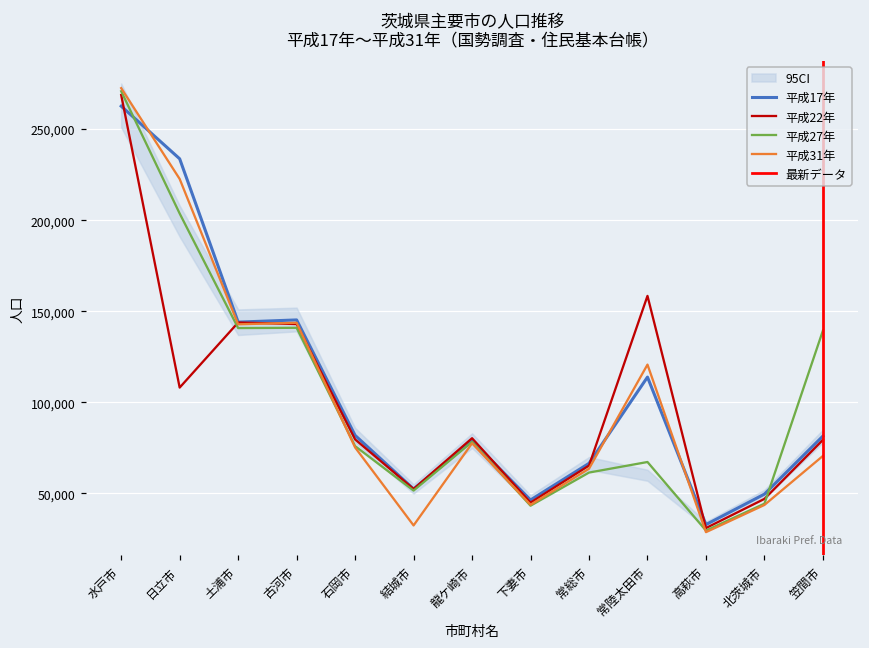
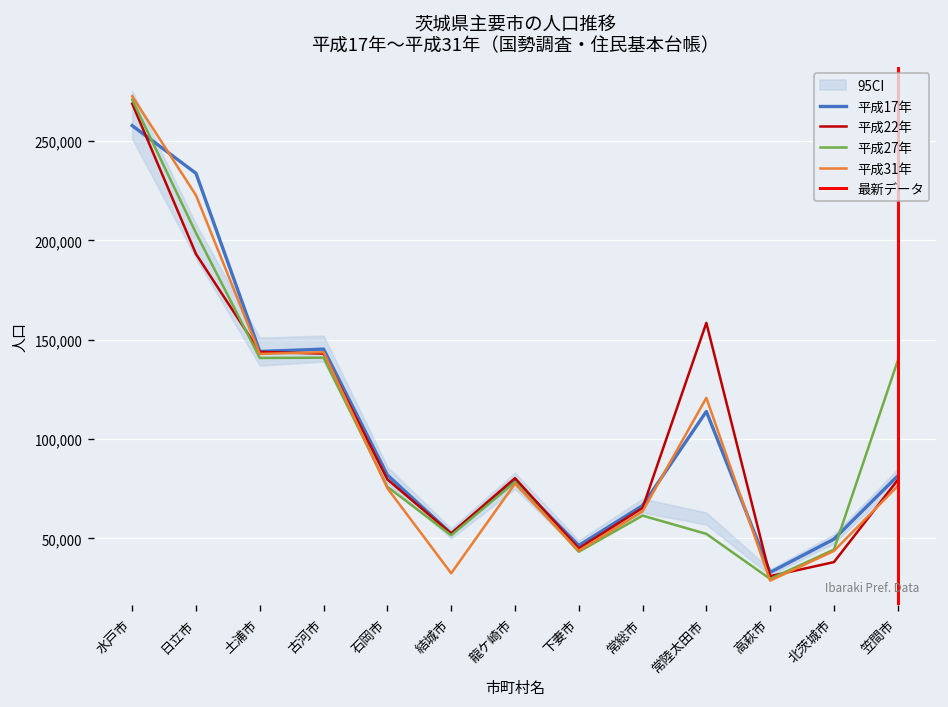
平成17年, 水戸市: 263,000 -> 258,000
平成22年, 日立市: 108,000 -> 193,000
平成27年, 常陸太田市: 67,000 -> 52,000
平成22年, 北茨城市: 47,000 -> 38,000
平成31年, 笠間市: 71,000 -> 76,000
